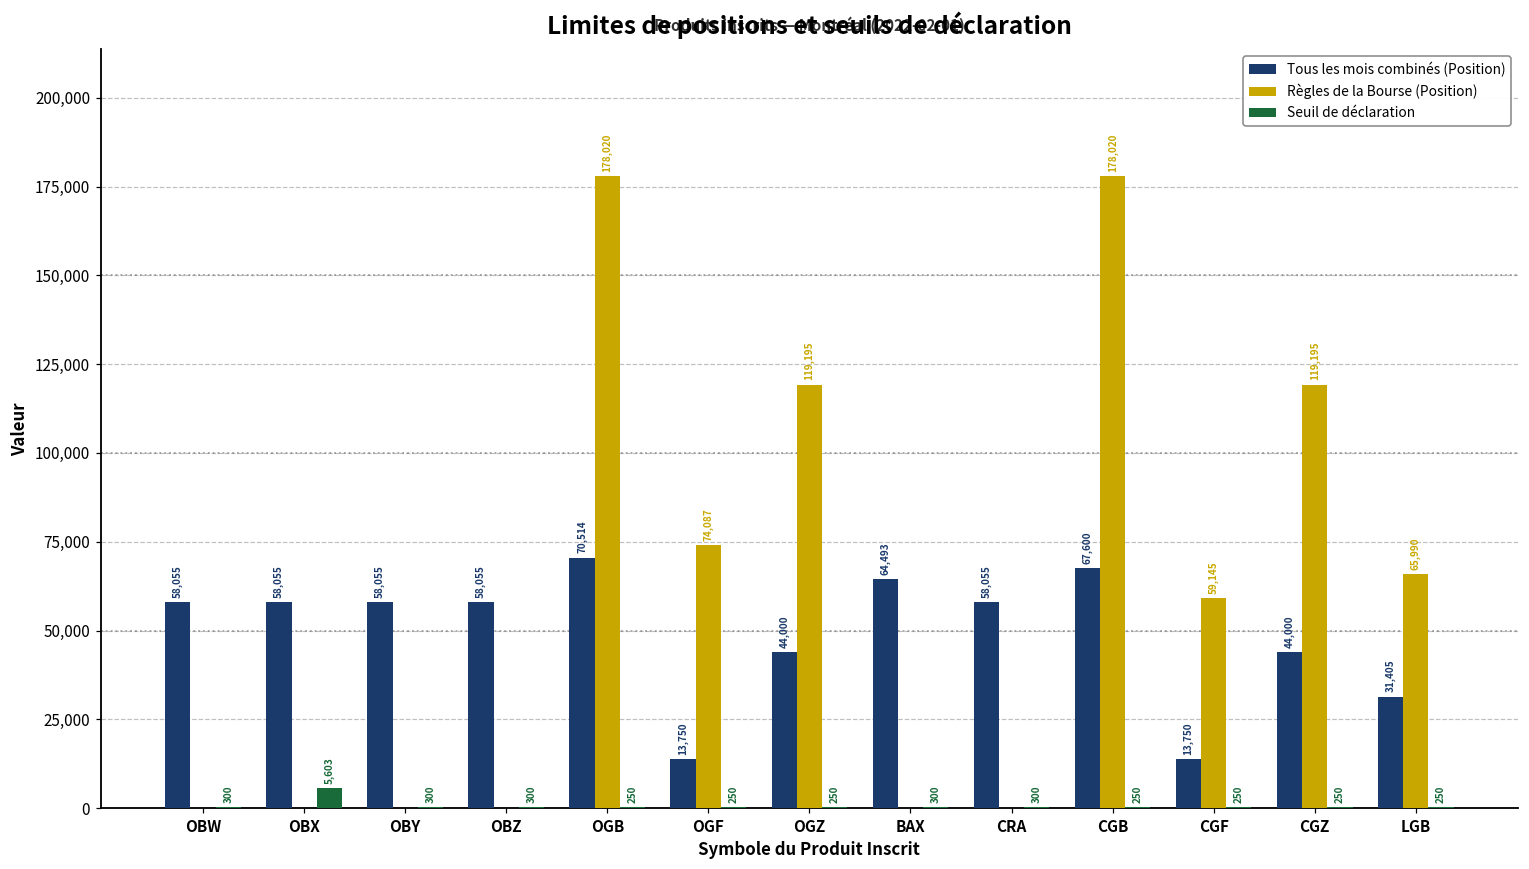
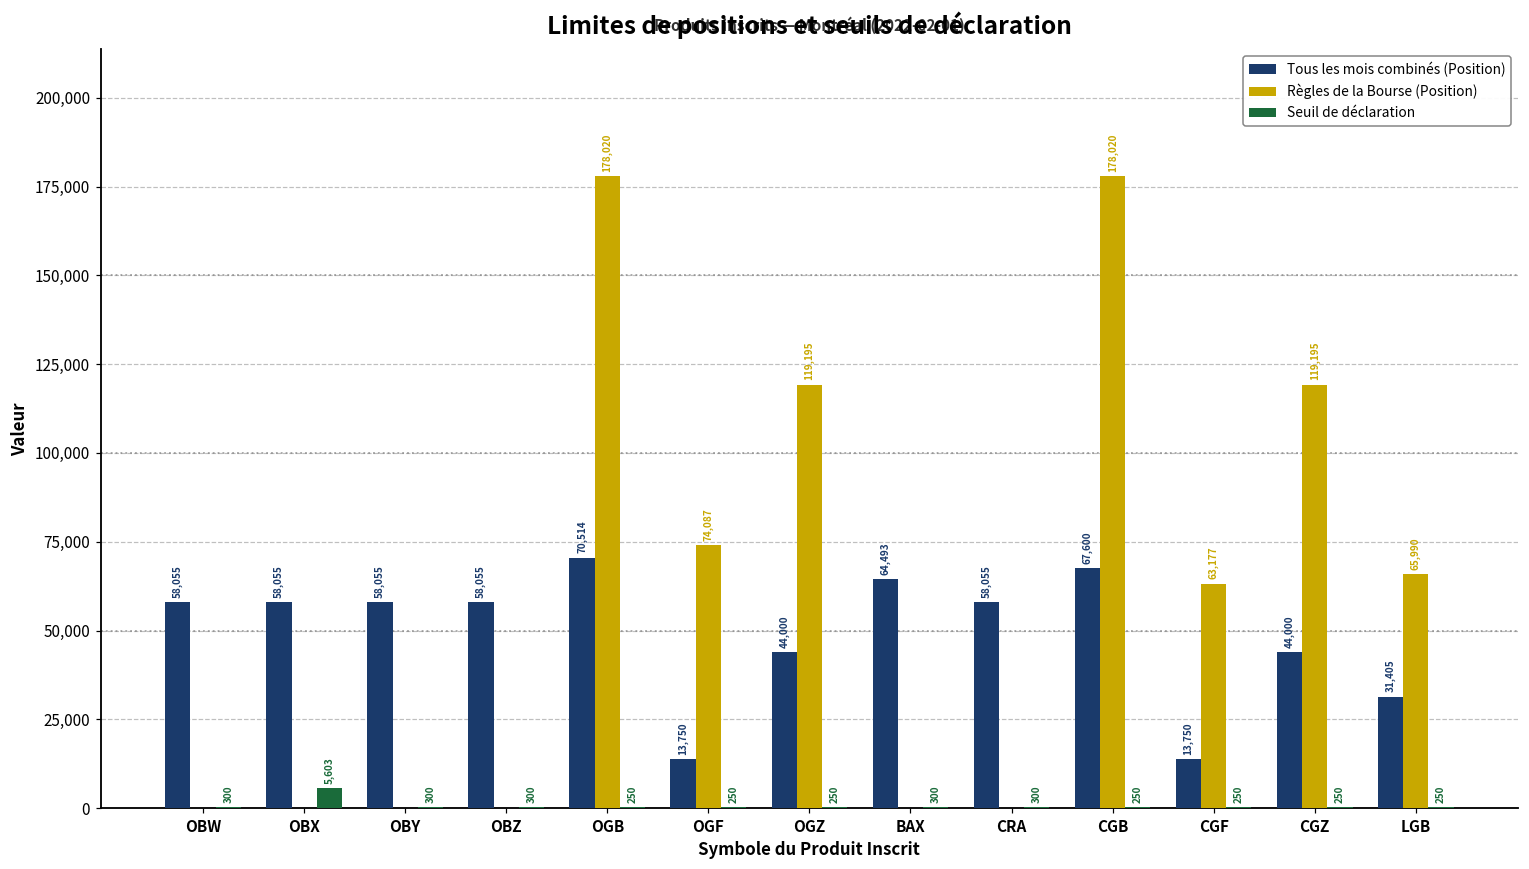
Règles de la Bourse (Position), CGF: 59,145 -> 63,177
